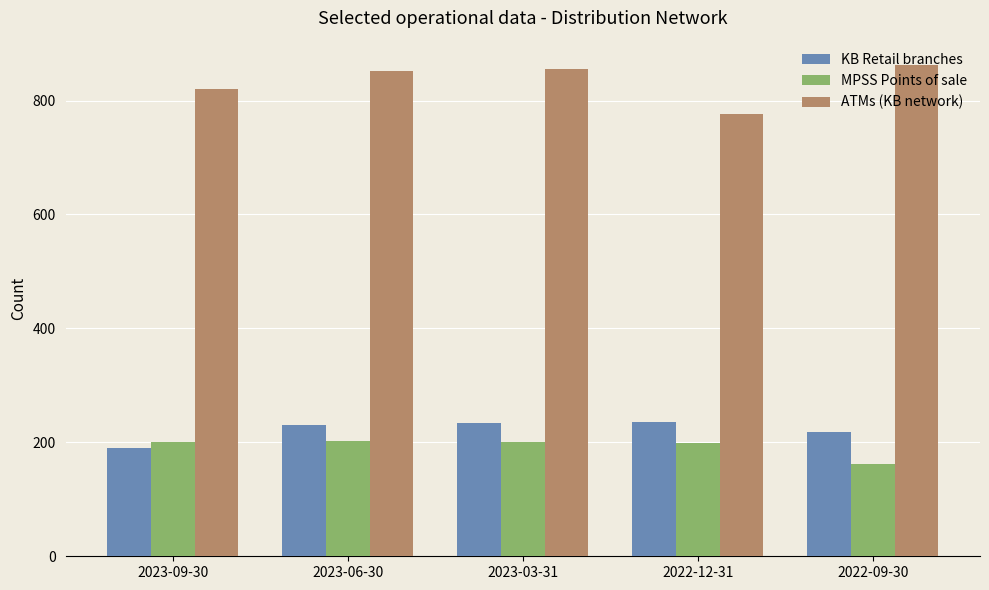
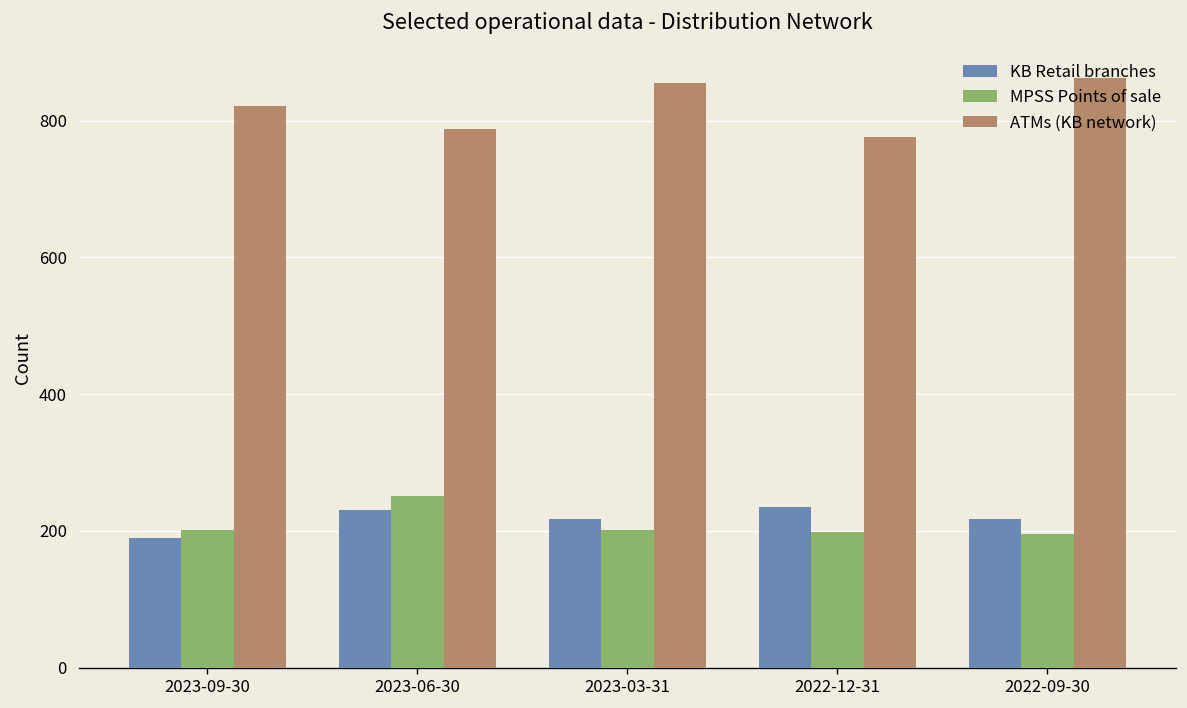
MPSS Points of sale, 2023-06-30: 200 -> 250
ATMs (KB network), 2023-06-30: 850 -> 790
KB Retail branches, 2023-03-31: 230 -> 220
MPSS Points of sale, 2022-09-30: 160 -> 200
